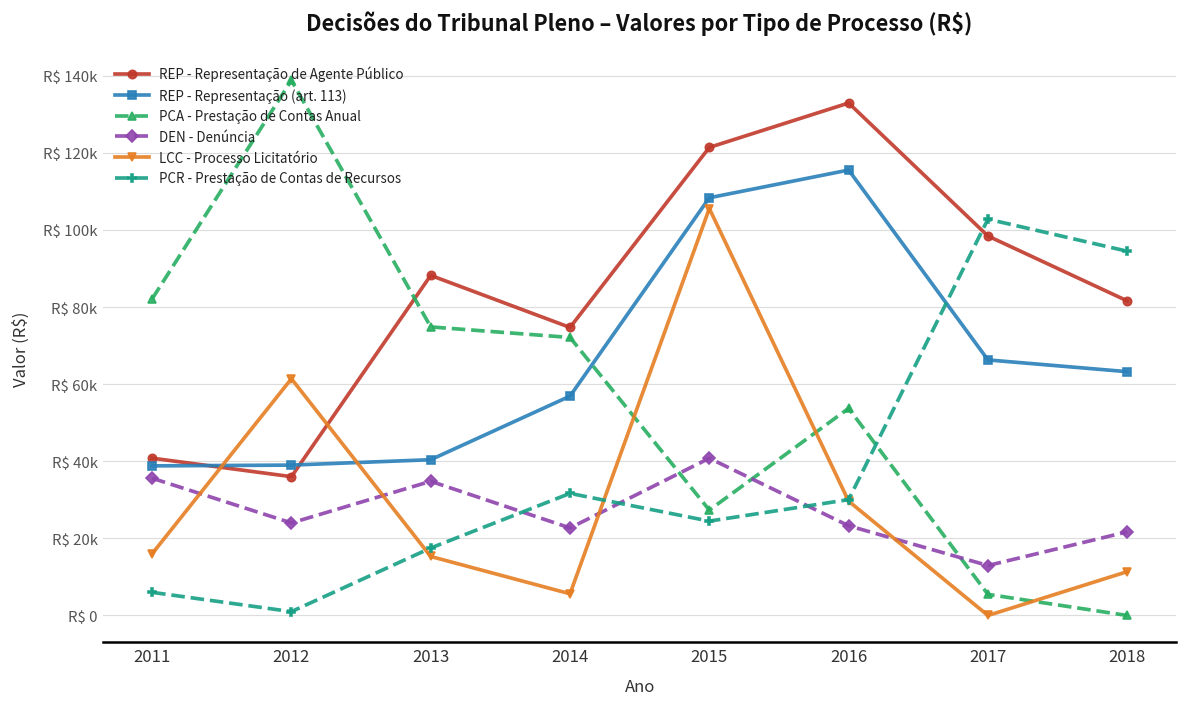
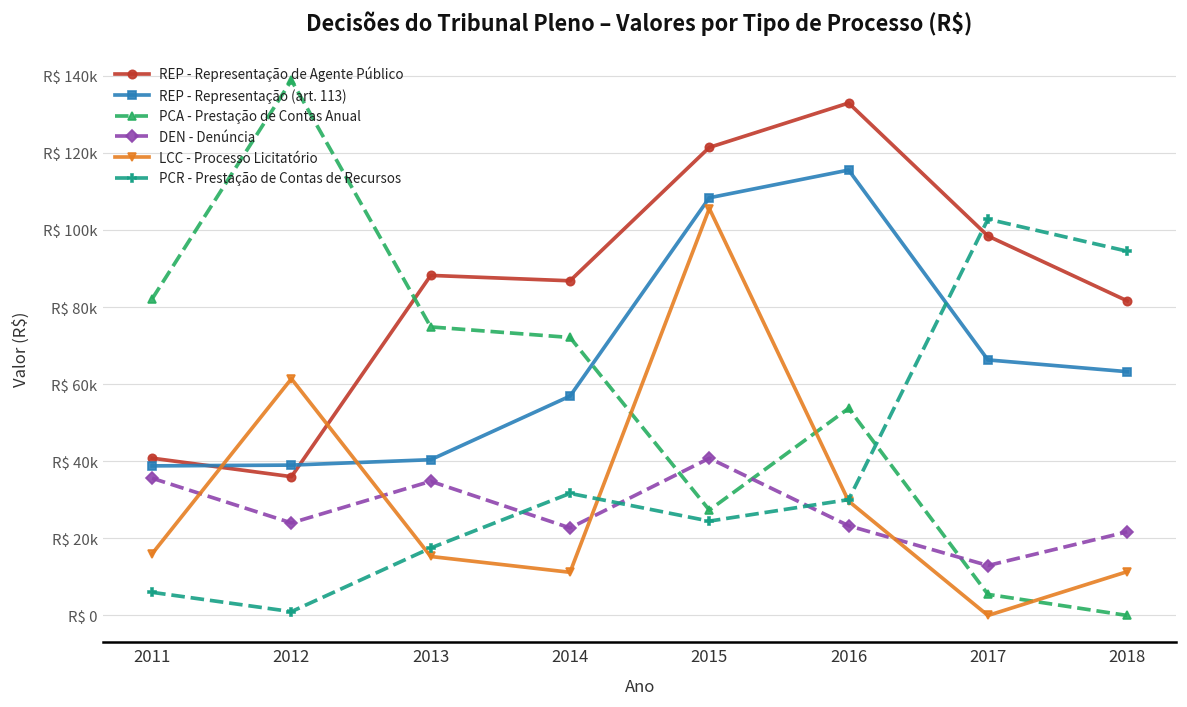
REP - Representação de Agente Público, 2014: R$ 75000 -> R$ 87000
LCC - Processo Licitatório, 2014: R$ 6000 -> R$ 11000
